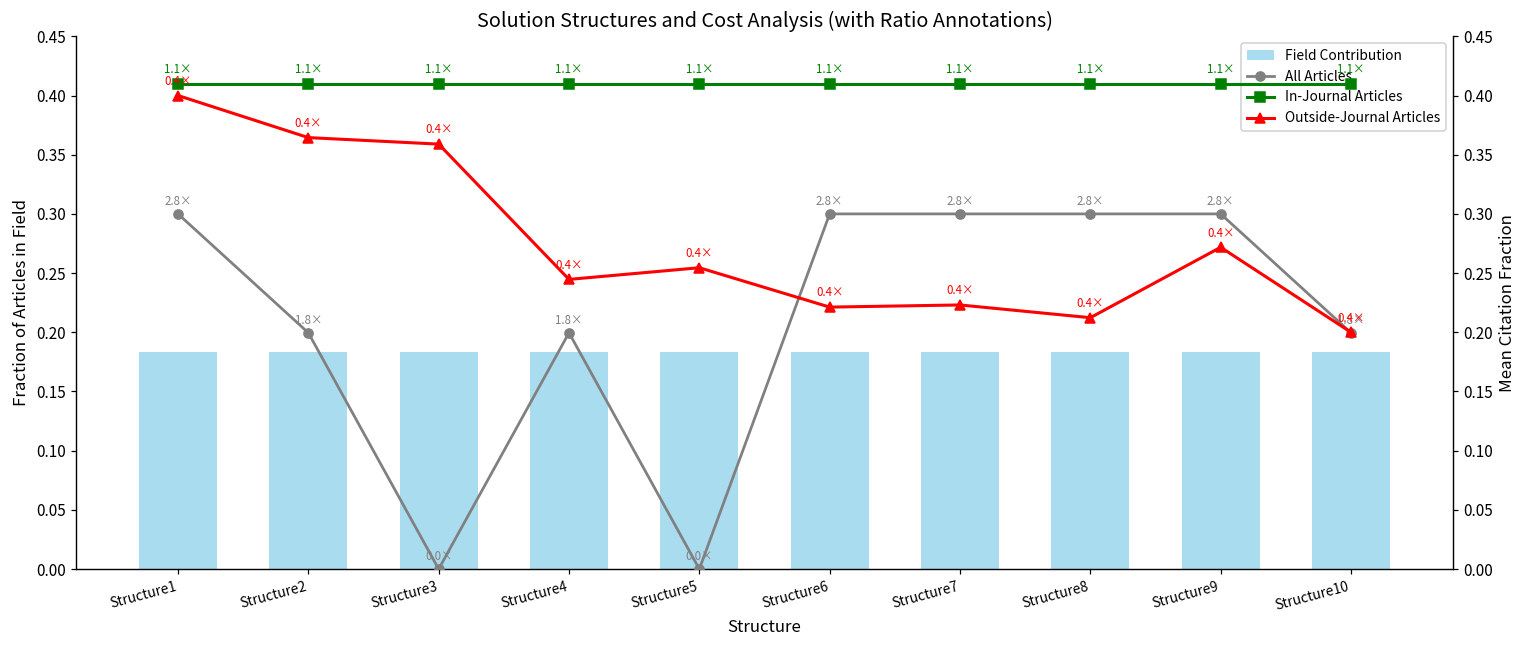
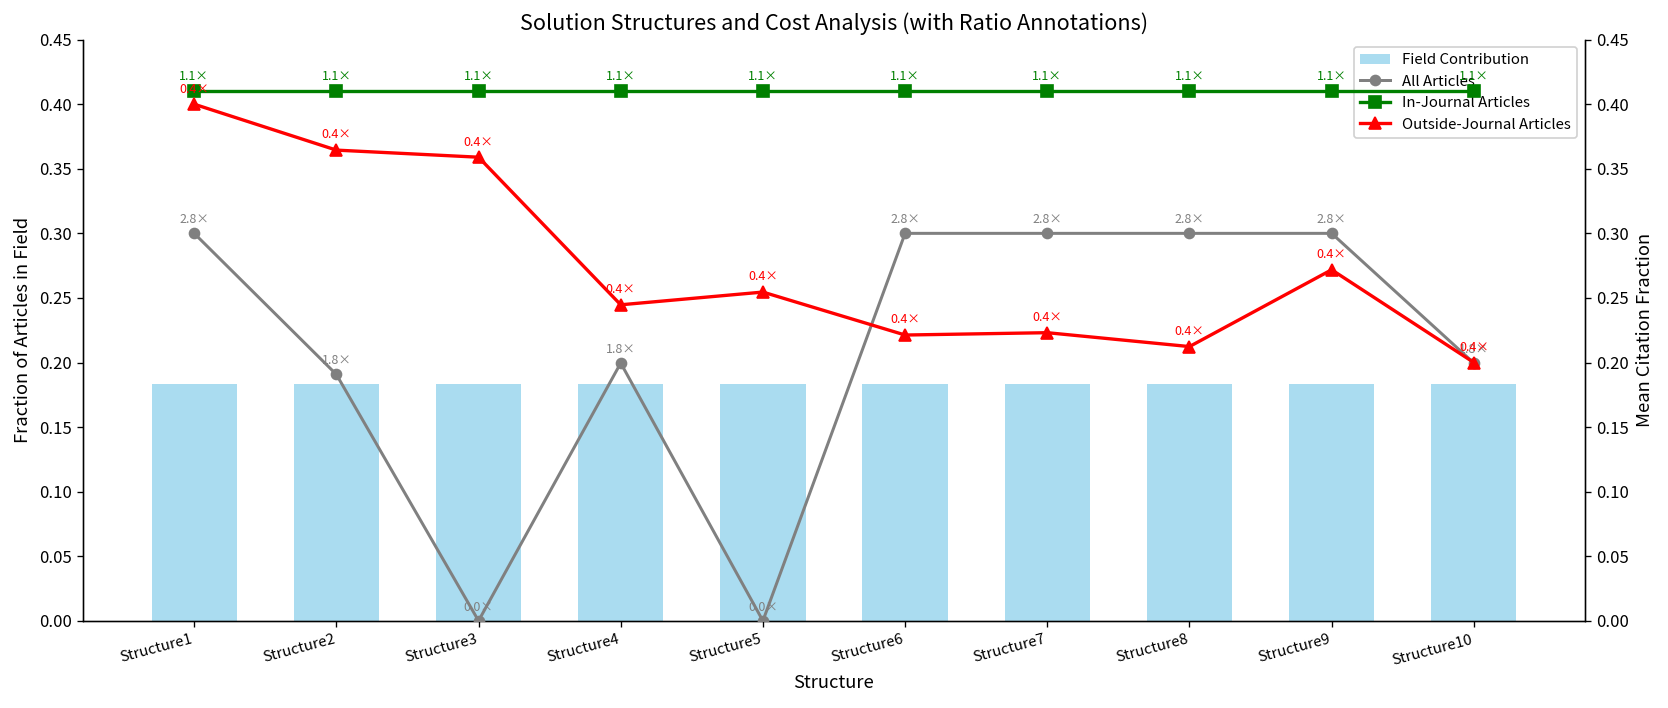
All Articles, Structure2: 0.200 -> 0.191
